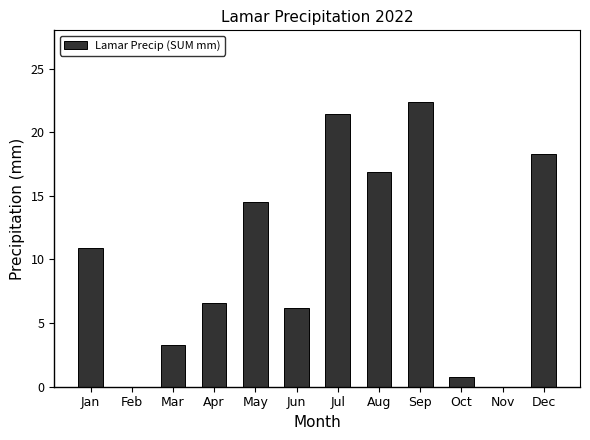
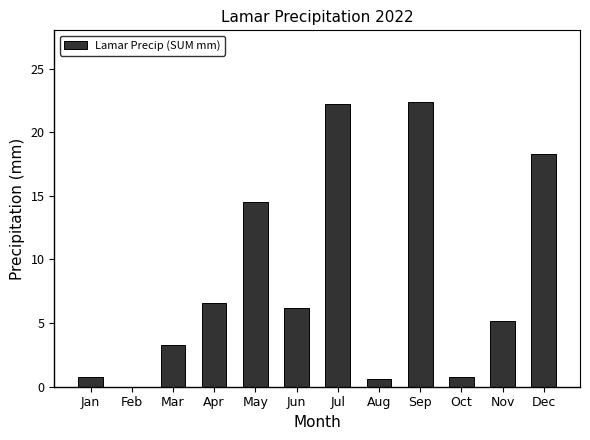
Jan: 10.9 -> 0.8
Jul: 21.4 -> 22.2
Aug: 16.9 -> 0.6
Nov: 0.0 -> 5.2
